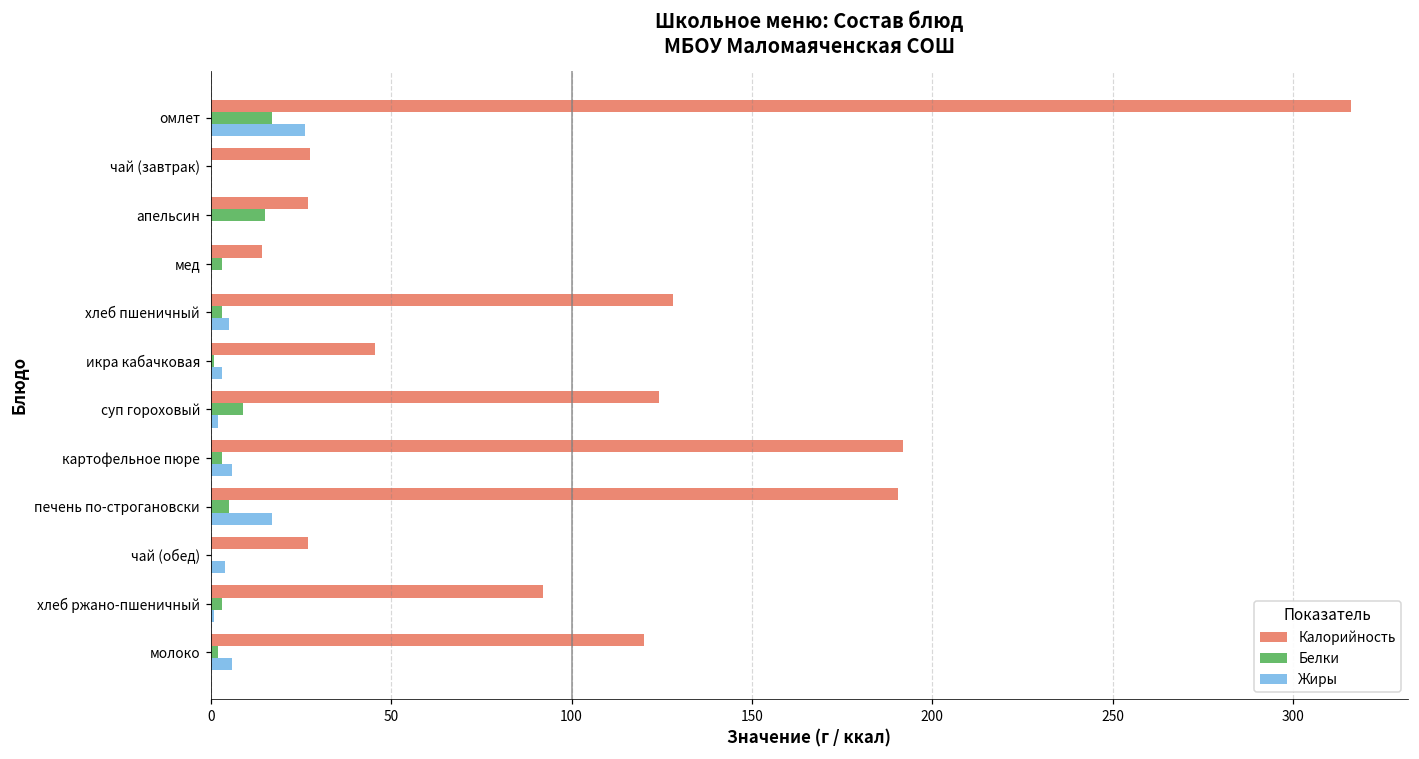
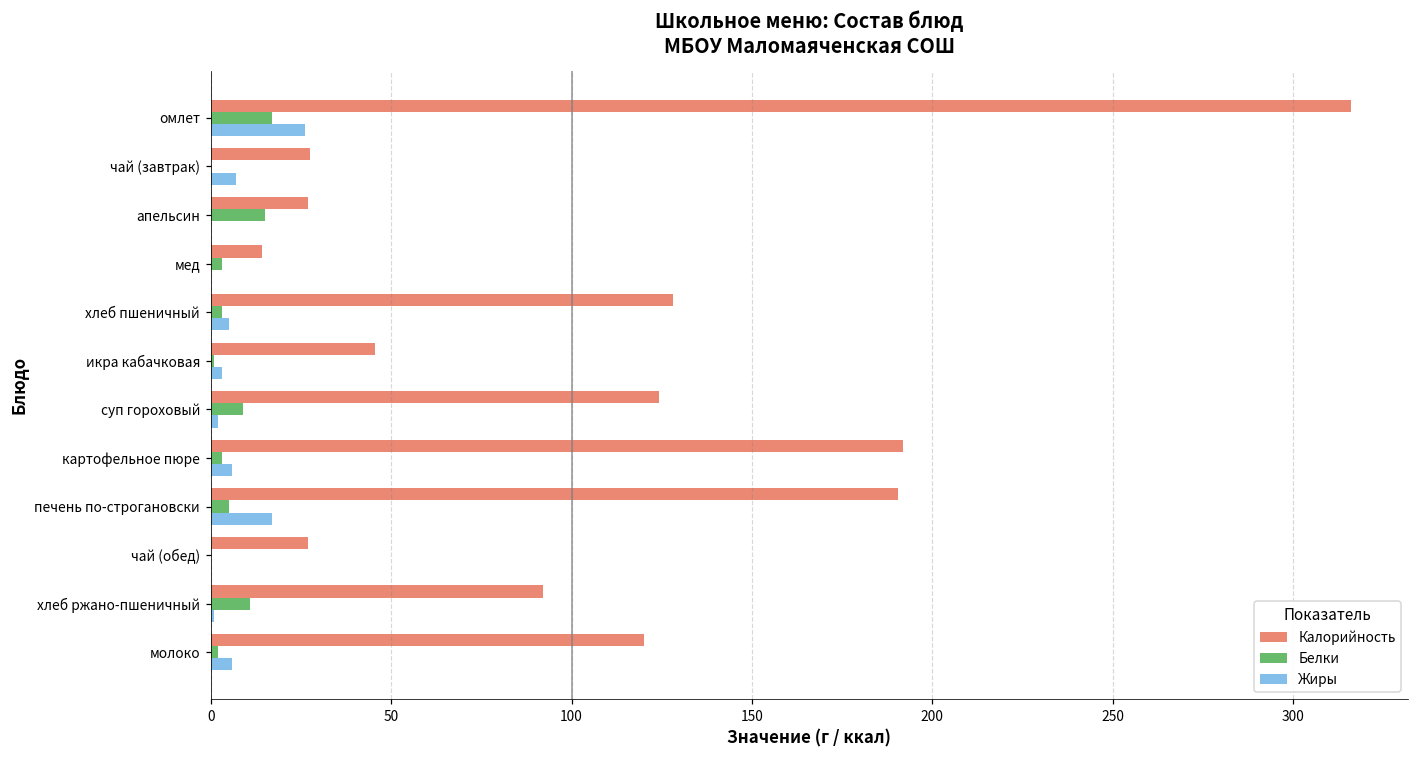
Жиры, чай (завтрак): 0 -> 7
Жиры, чай (обед): 4 -> 0
Белки, хлеб ржано-пшеничный: 3 -> 11
